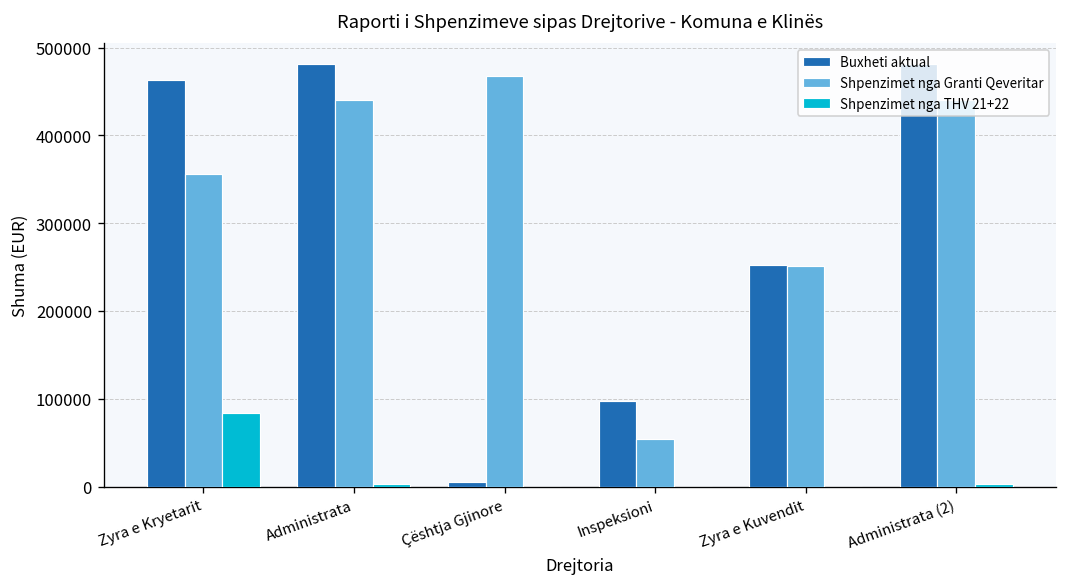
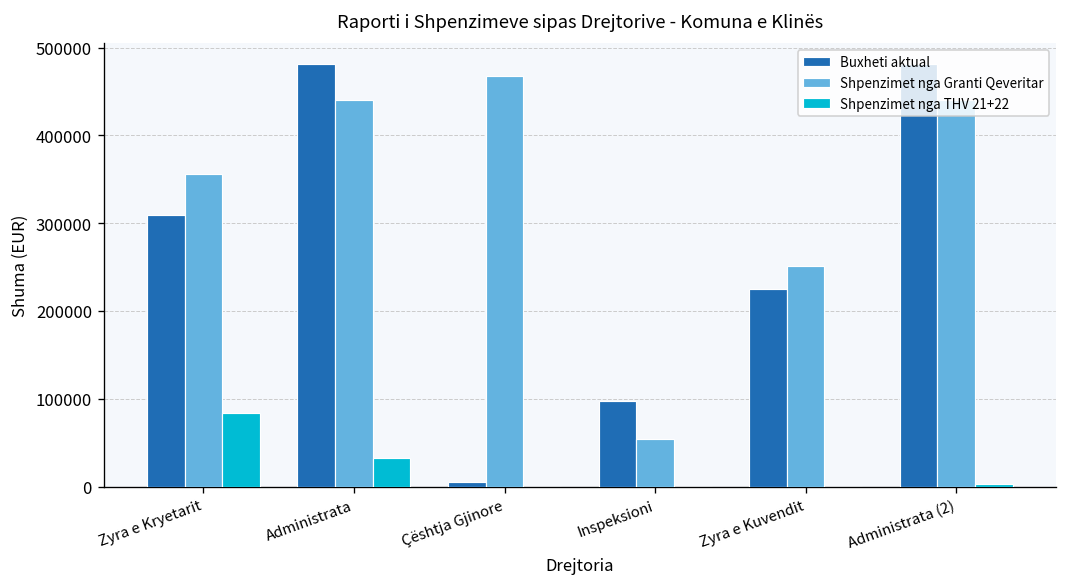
Buxheti aktual, Zyra e Kryetarit: 460000 -> 310000
Shpenzimet nga THV 21+22, Administrata: 0 -> 30000
Buxheti aktual, Zyra e Kuvendit: 250000 -> 220000
